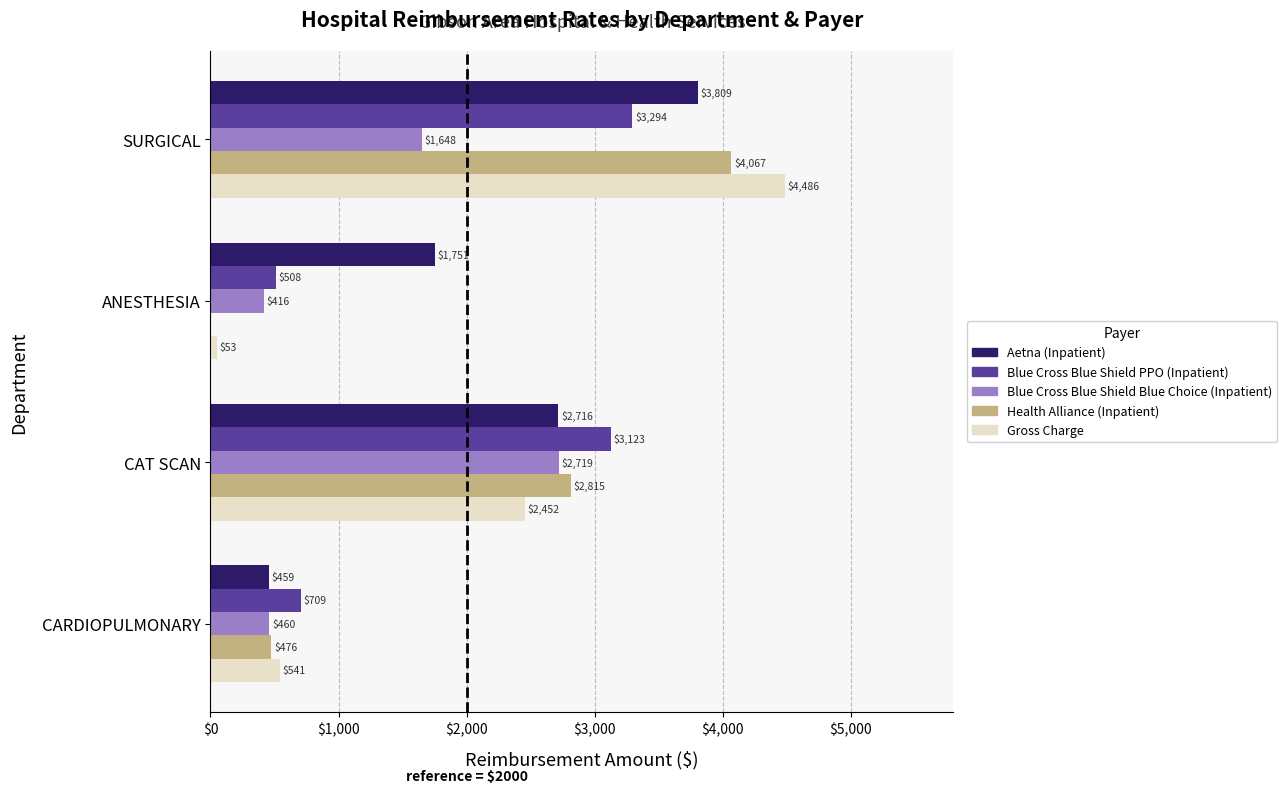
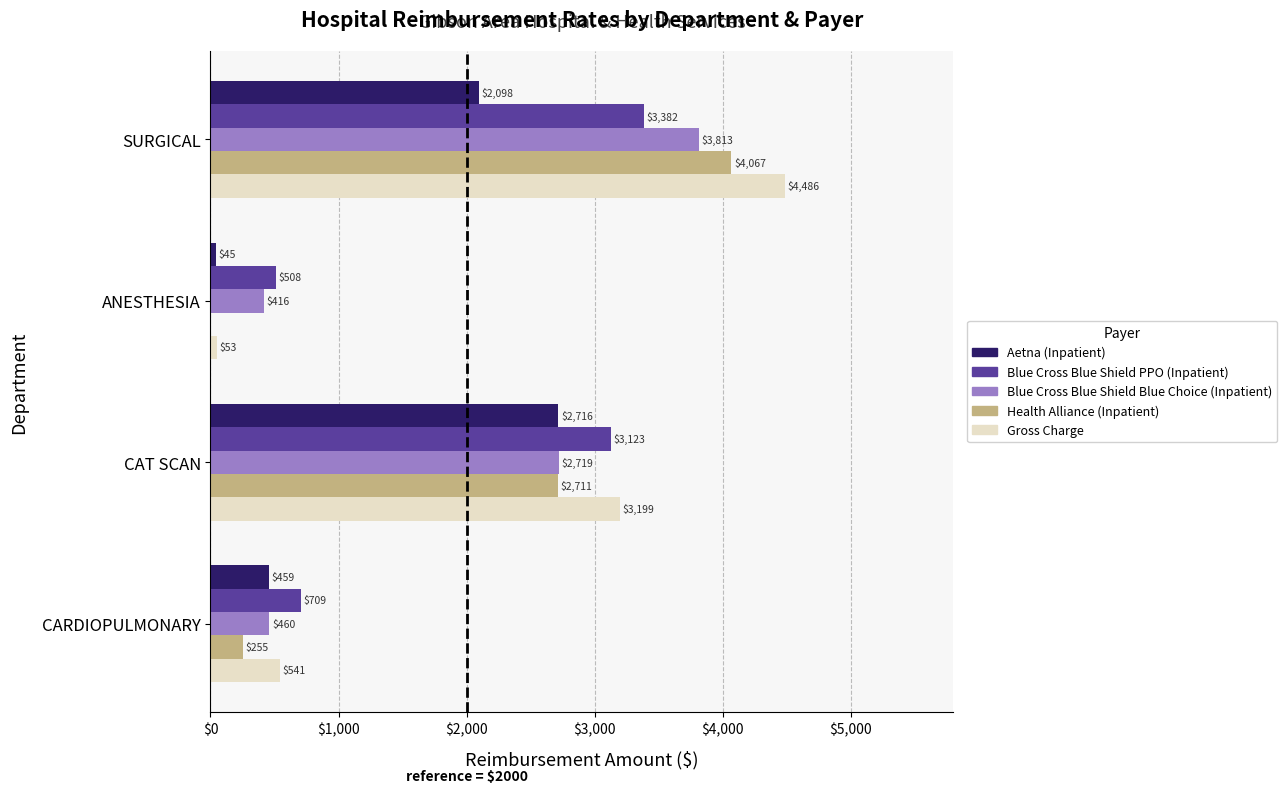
Aetna (Inpatient), SURGICAL: $3,809 -> $2,098
Blue Cross Blue Shield PPO (Inpatient), SURGICAL: $3,294 -> $3,382
Blue Cross Blue Shield Blue Choice (Inpatient), SURGICAL: $1,648 -> $3,813
Aetna (Inpatient), ANESTHESIA: $1,751 -> $45
Health Alliance (Inpatient), CAT SCAN: $2,815 -> $2,711
Gross Charge, CAT SCAN: $2,452 -> $3,199
Health Alliance (Inpatient), CARDIOPULMONARY: $476 -> $255
